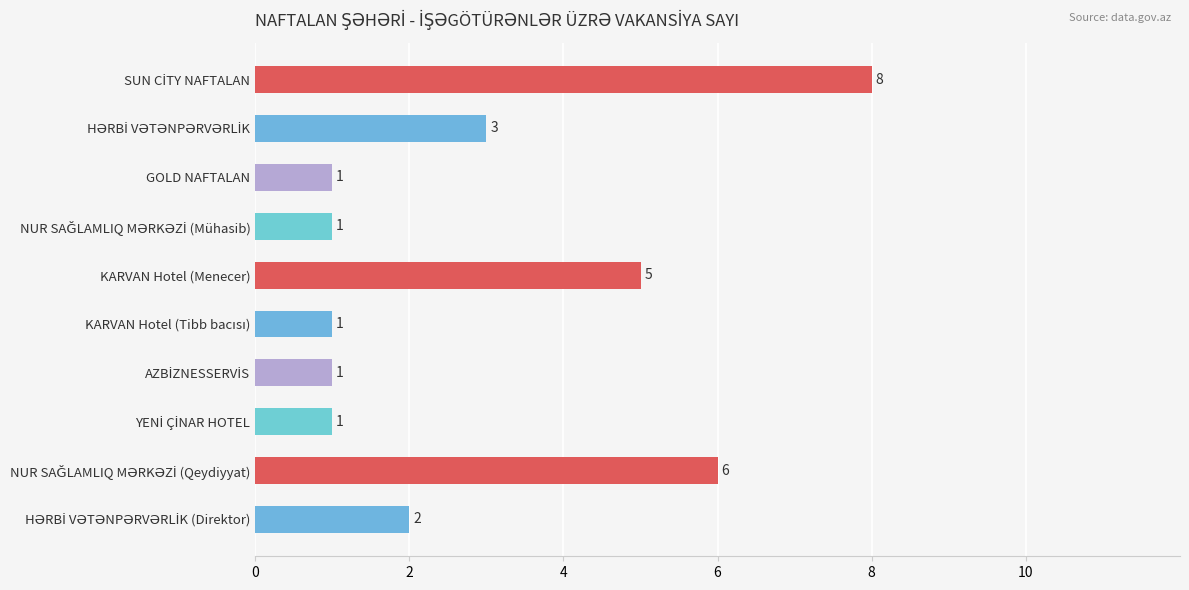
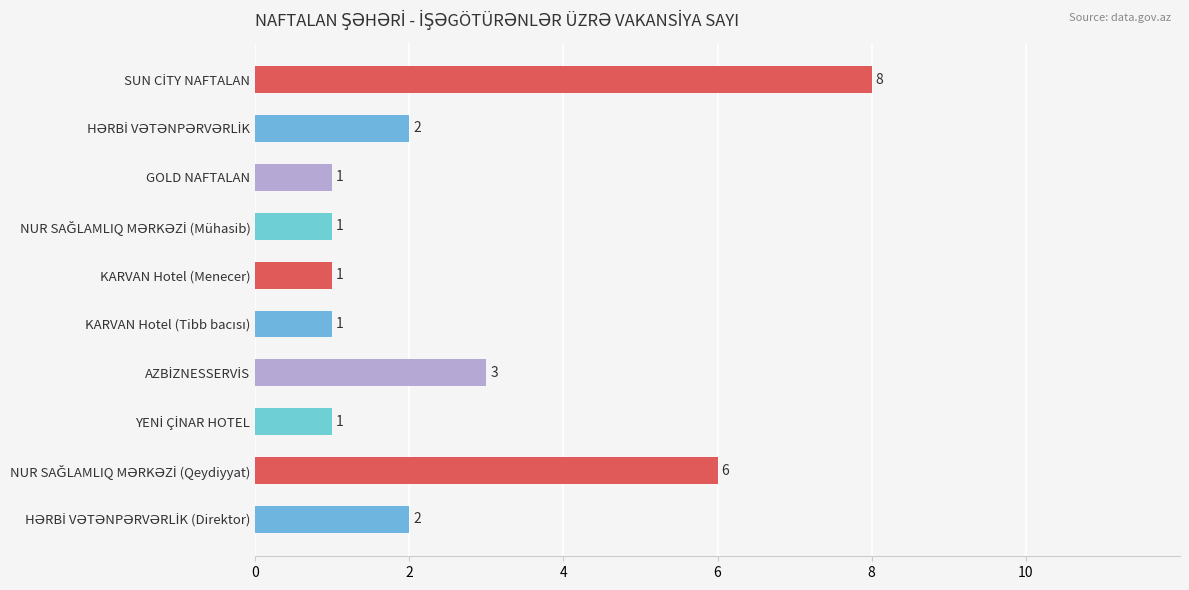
HƏRBİ VƏTƏNPƏRVƏRLİK: 3 -> 2
KARVAN Hotel (Menecer): 5 -> 1
AZBİZNESSERVİS: 1 -> 3
